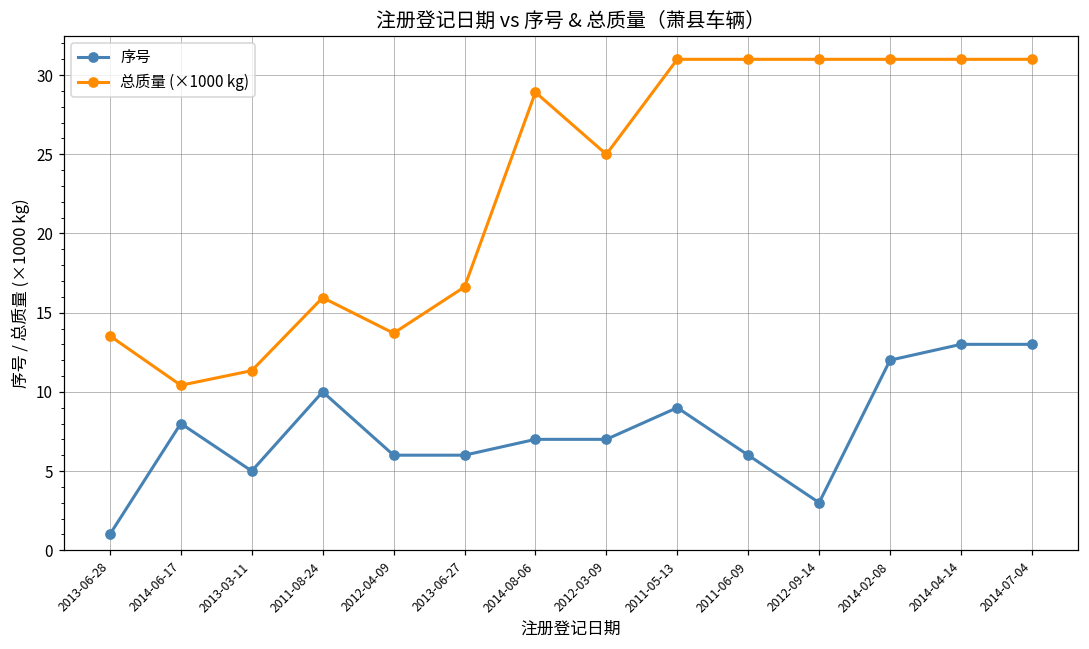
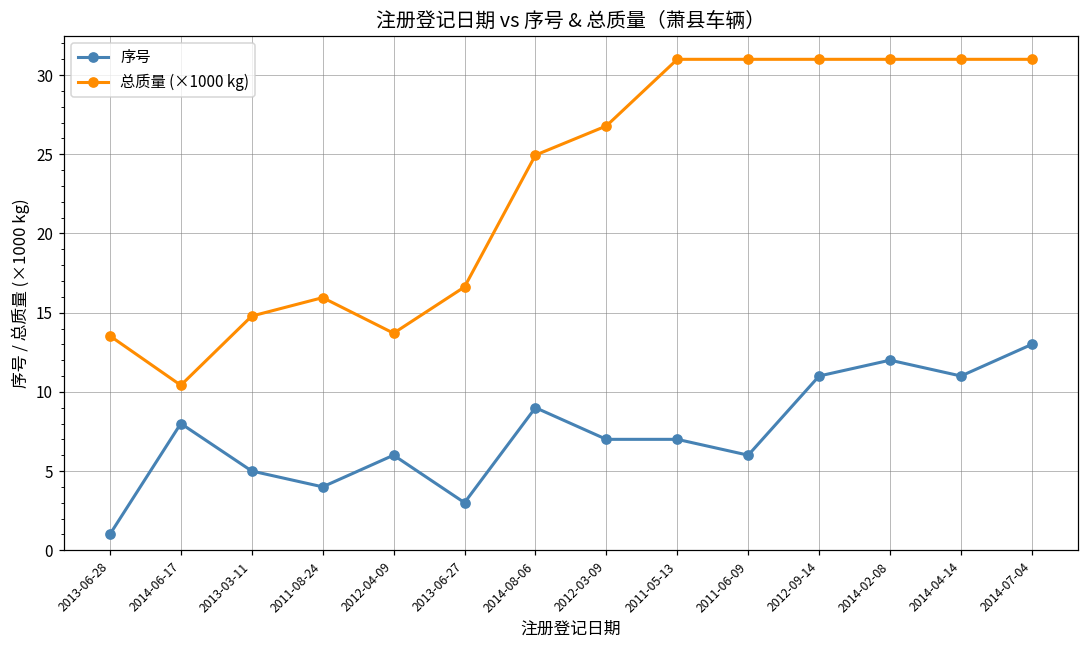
总质量 (×1000 kg), 2013-03-11: 11.3 -> 14.8
序号, 2011-08-24: 10 -> 4
序号, 2013-06-27: 6 -> 3
序号, 2014-08-06: 7 -> 9
总质量 (×1000 kg), 2014-08-06: 28.9 -> 25.0
总质量 (×1000 kg), 2012-03-09: 25.0 -> 26.8
序号, 2011-05-13: 9 -> 7
序号, 2012-09-14: 3 -> 11
序号, 2014-04-14: 13 -> 11
